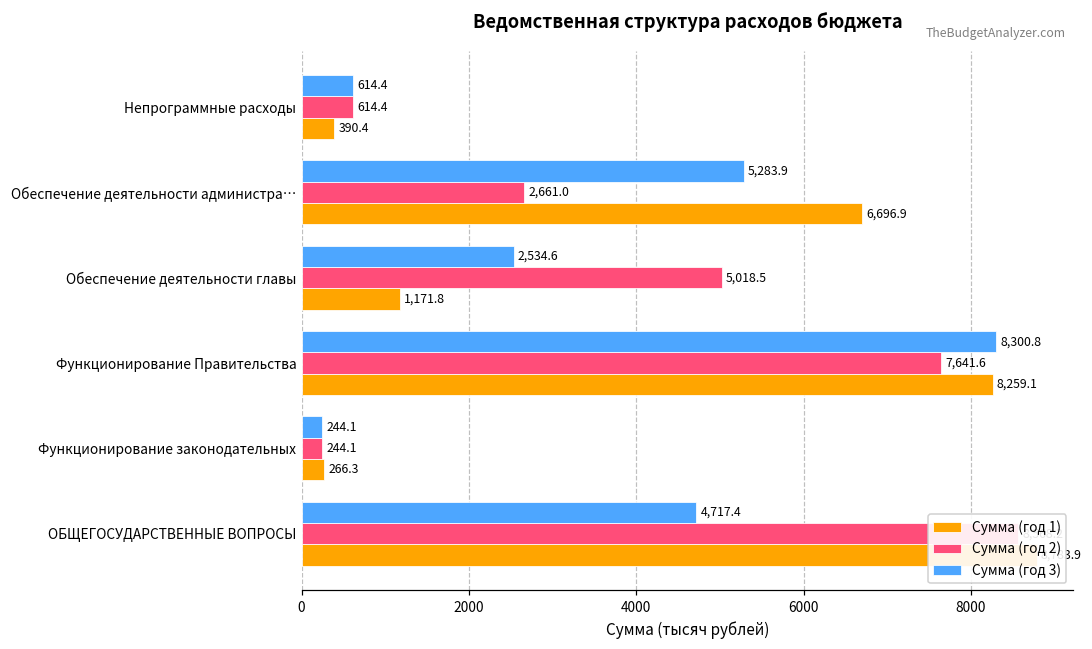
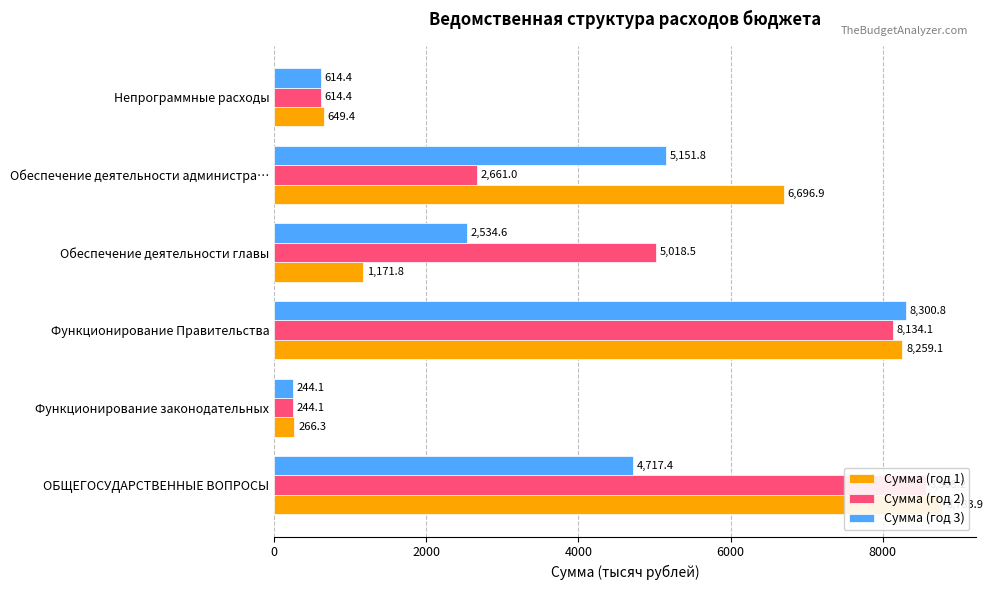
Сумма (год 1), Непрограммные расходы: 390.4 -> 649.4
Сумма (год 3), Обеспечение деятельности администра…: 5,283.9 -> 5,151.8
Сумма (год 2), Функционирование Правительства: 7,641.6 -> 8,134.1
